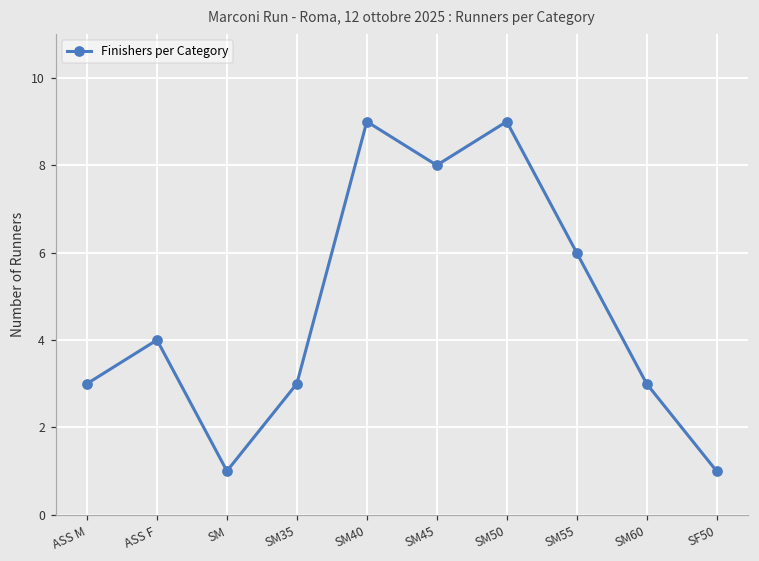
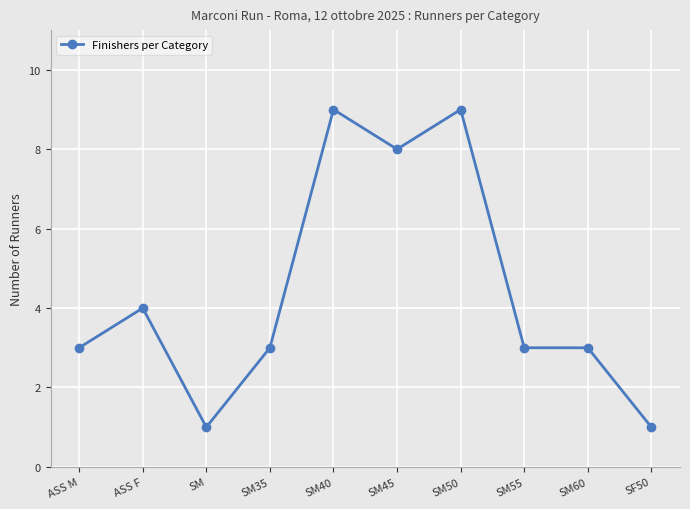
SM55: 6 -> 3
